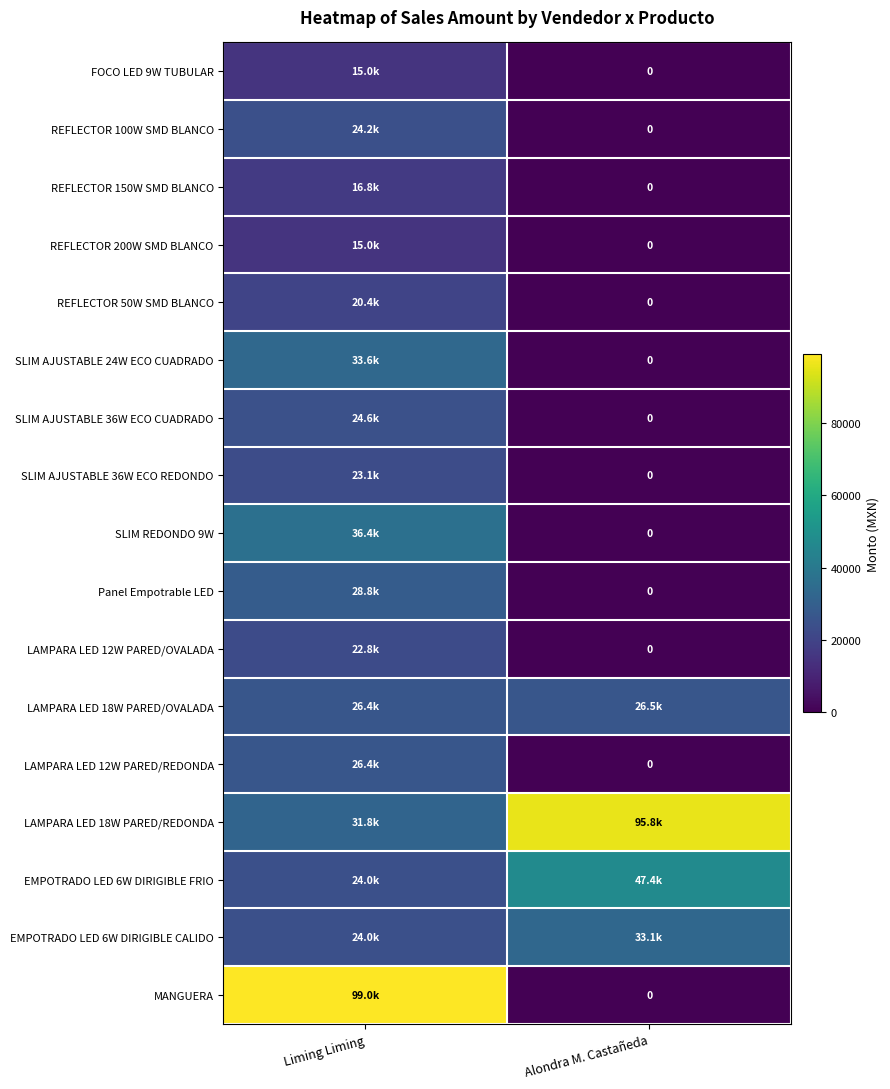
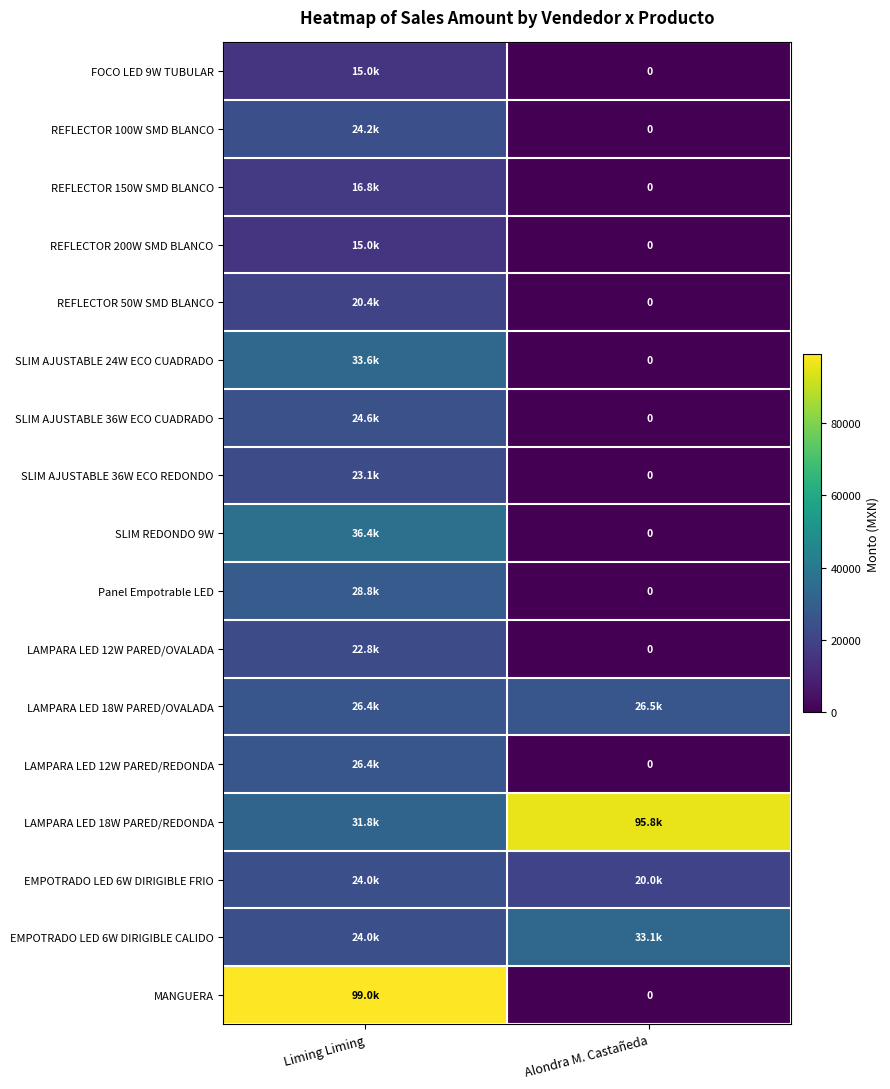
EMPOTRADO LED 6W DIRIGIBLE FRIO, Alondra M. Castañeda: 47.4k -> 20.0k
